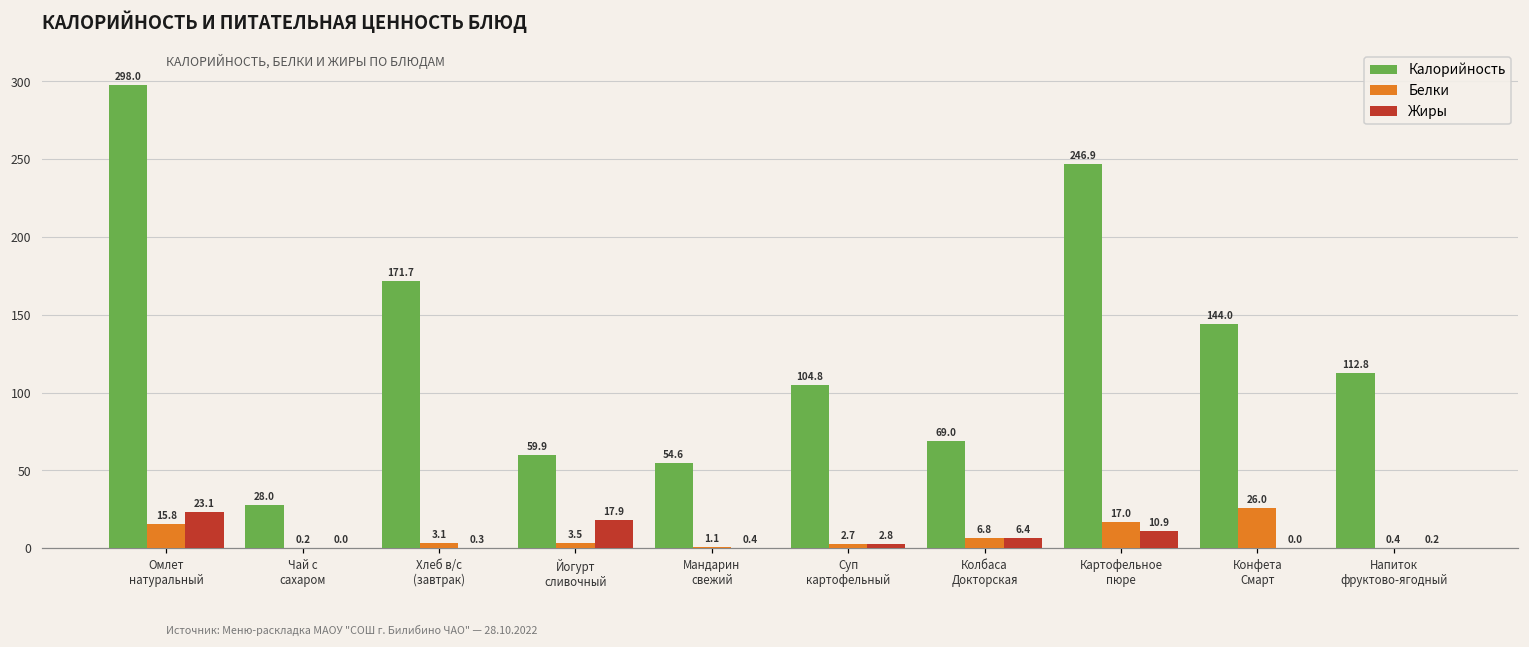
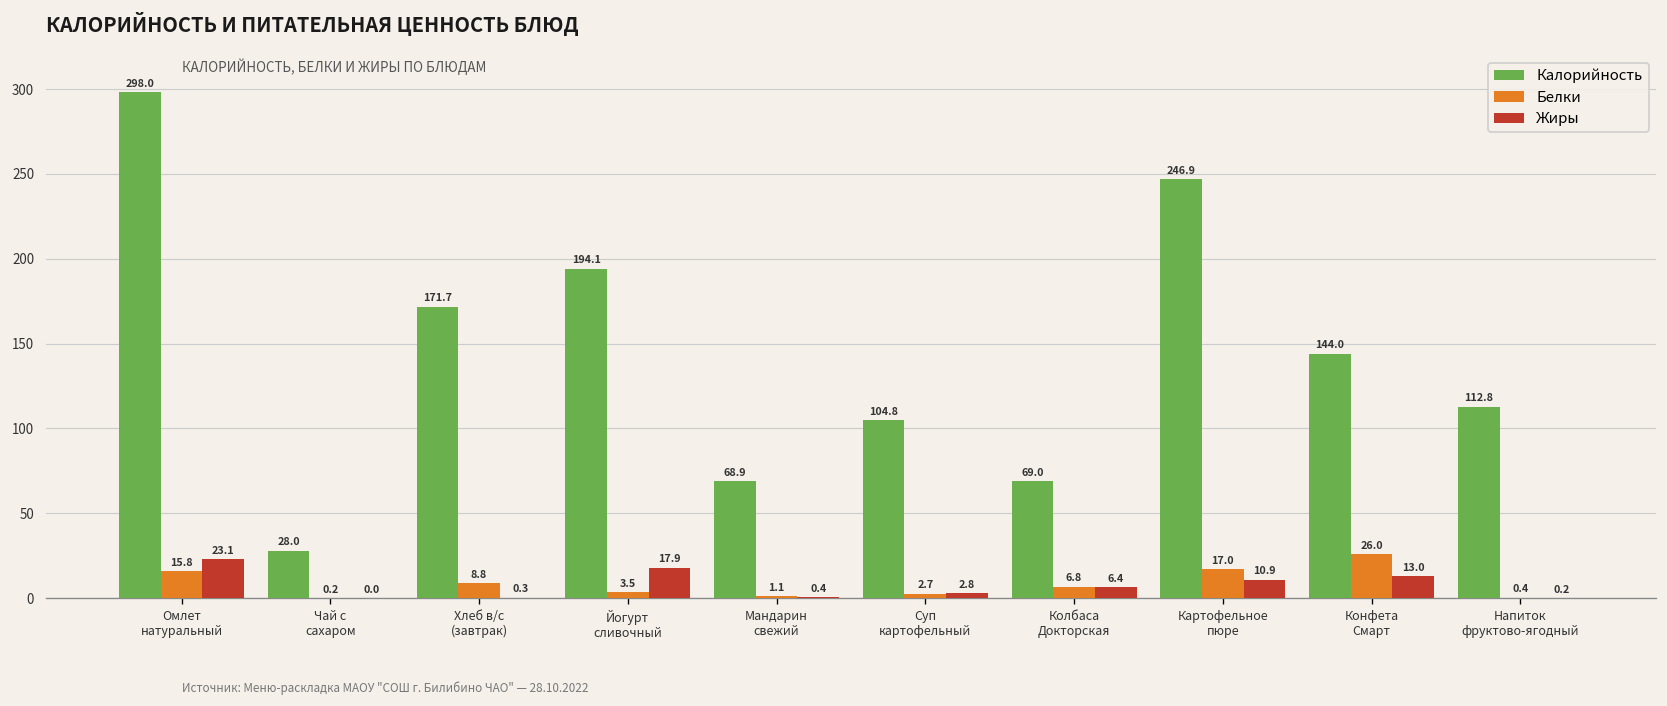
Белки, Хлеб в/с (завтрак): 3.1 -> 8.8
Калорийность, Йогурт сливочный: 59.9 -> 194.1
Калорийность, Мандарин свежий: 54.6 -> 68.9
Жиры, Конфета Смарт: 0.0 -> 13.0
